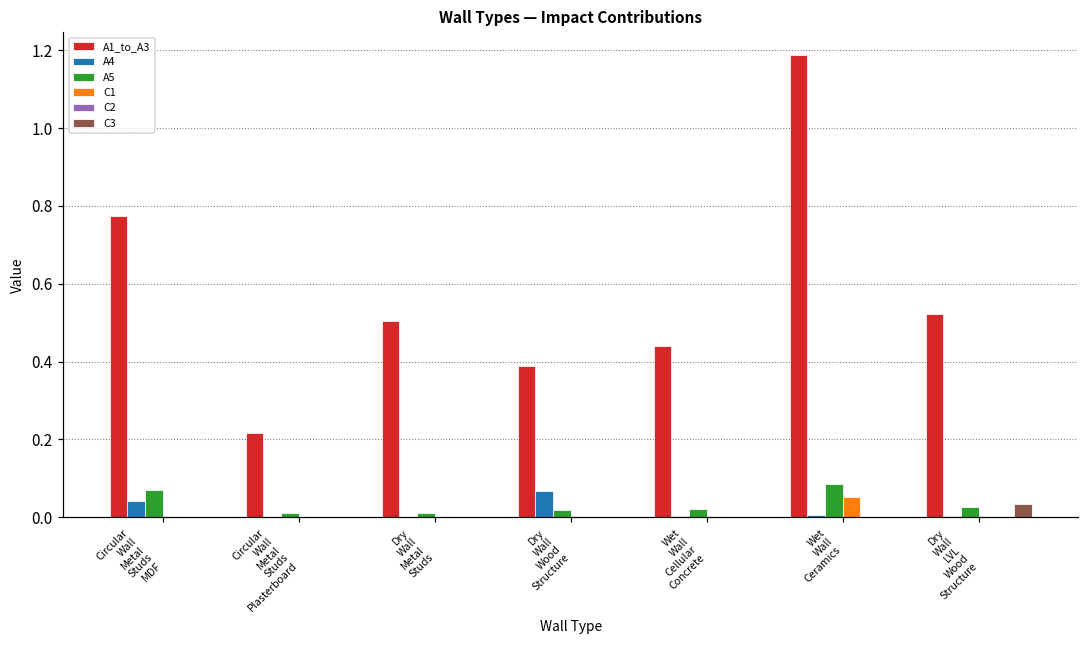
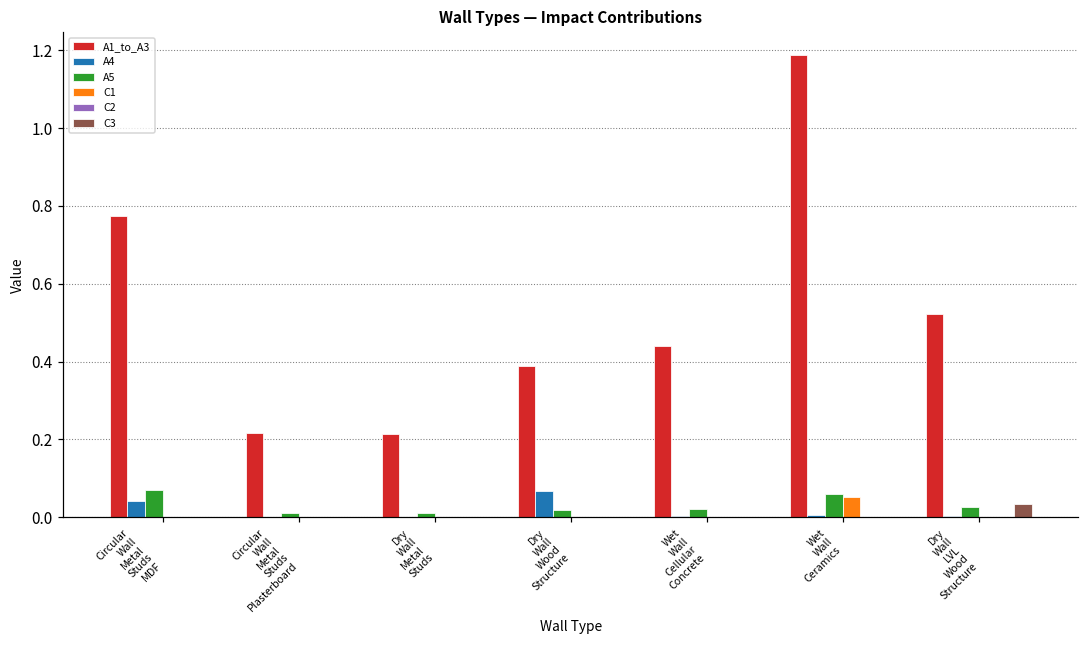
A1_to_A3, Dry Wall Metal Studs: 0.50 -> 0.21
A5, Wet Wall Ceramics: 0.08 -> 0.06
